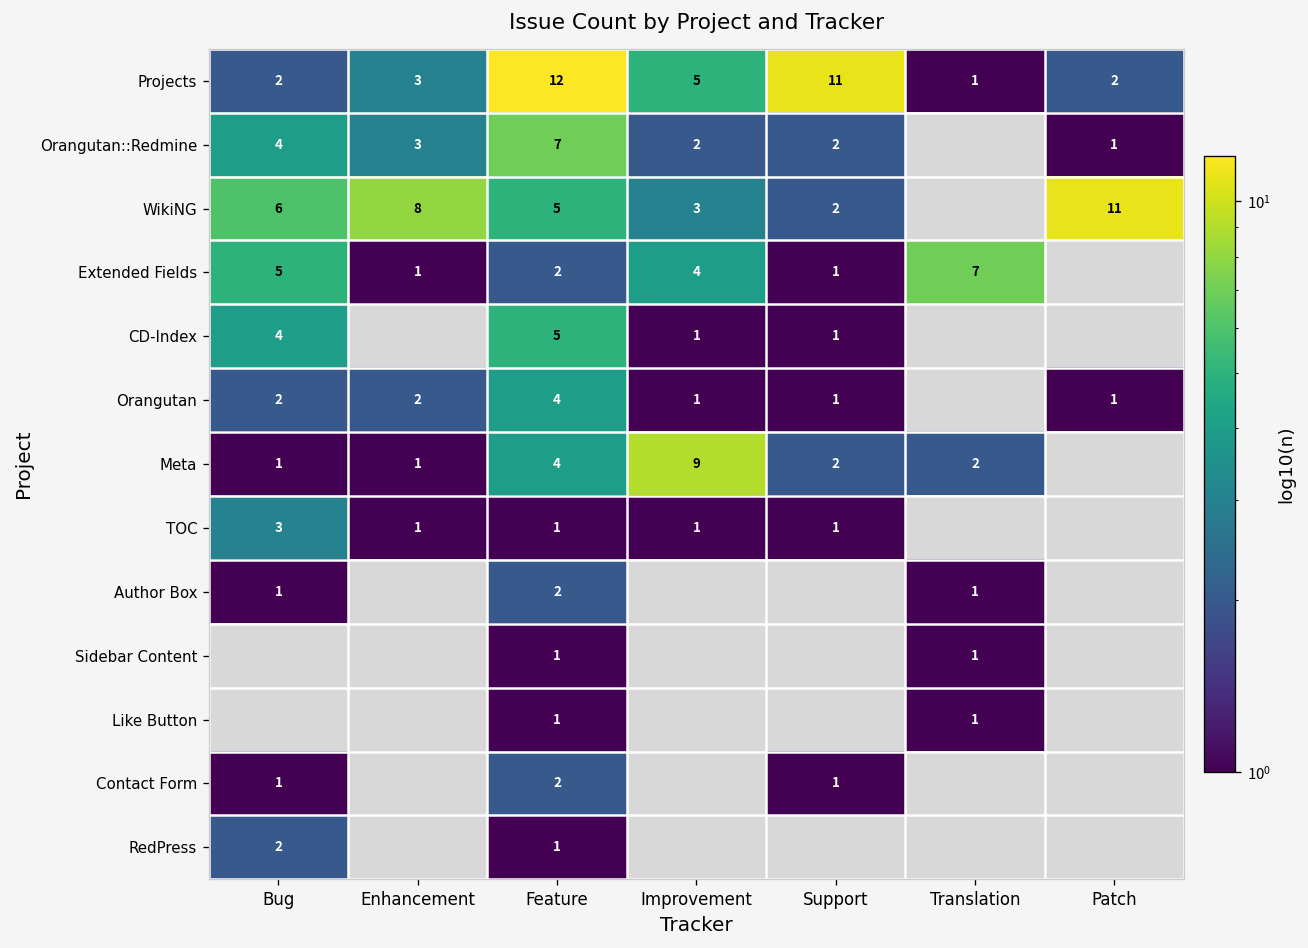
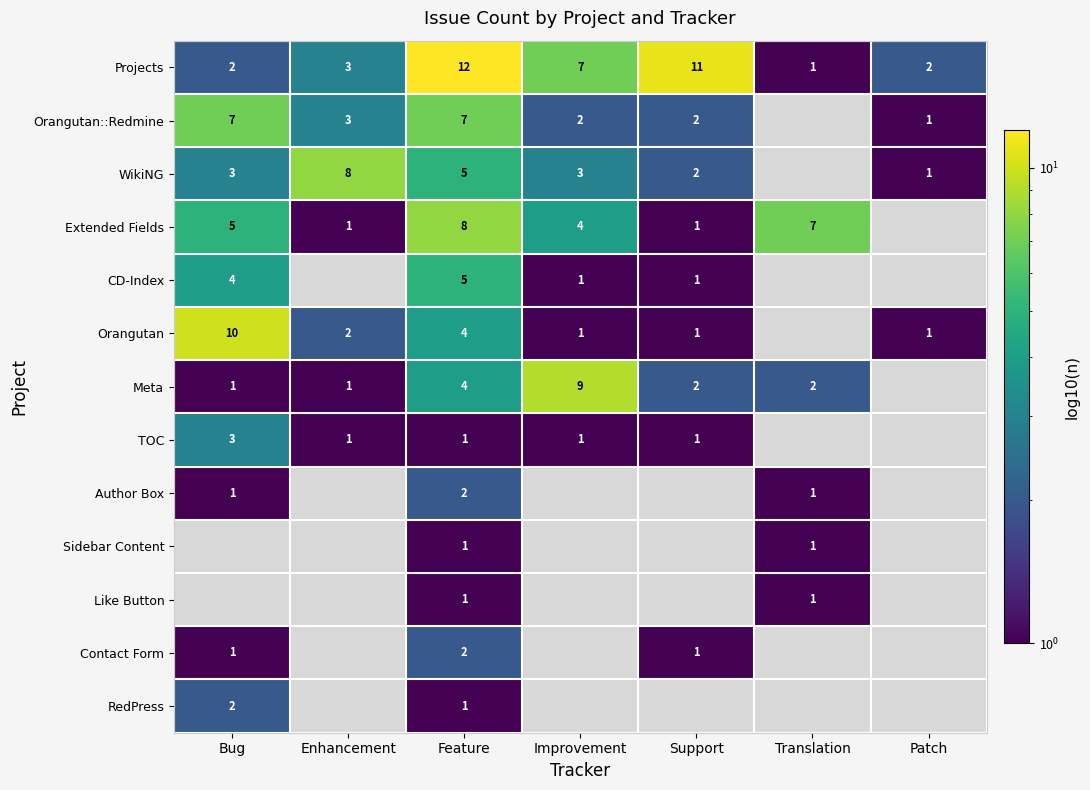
Projects, Improvement: 5 -> 7
Orangutan::Redmine, Bug: 4 -> 7
WikiNG, Bug: 6 -> 3
WikiNG, Patch: 11 -> 1
Extended Fields, Feature: 2 -> 8
Orangutan, Bug: 2 -> 10
